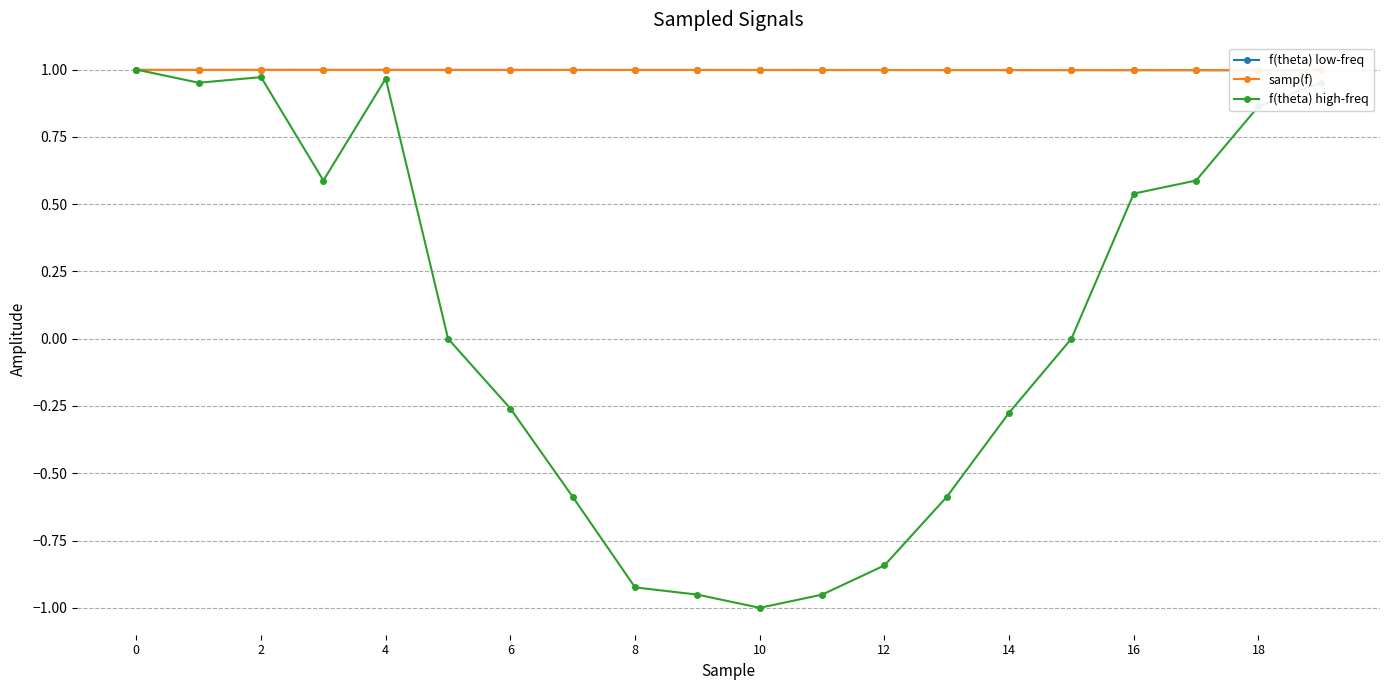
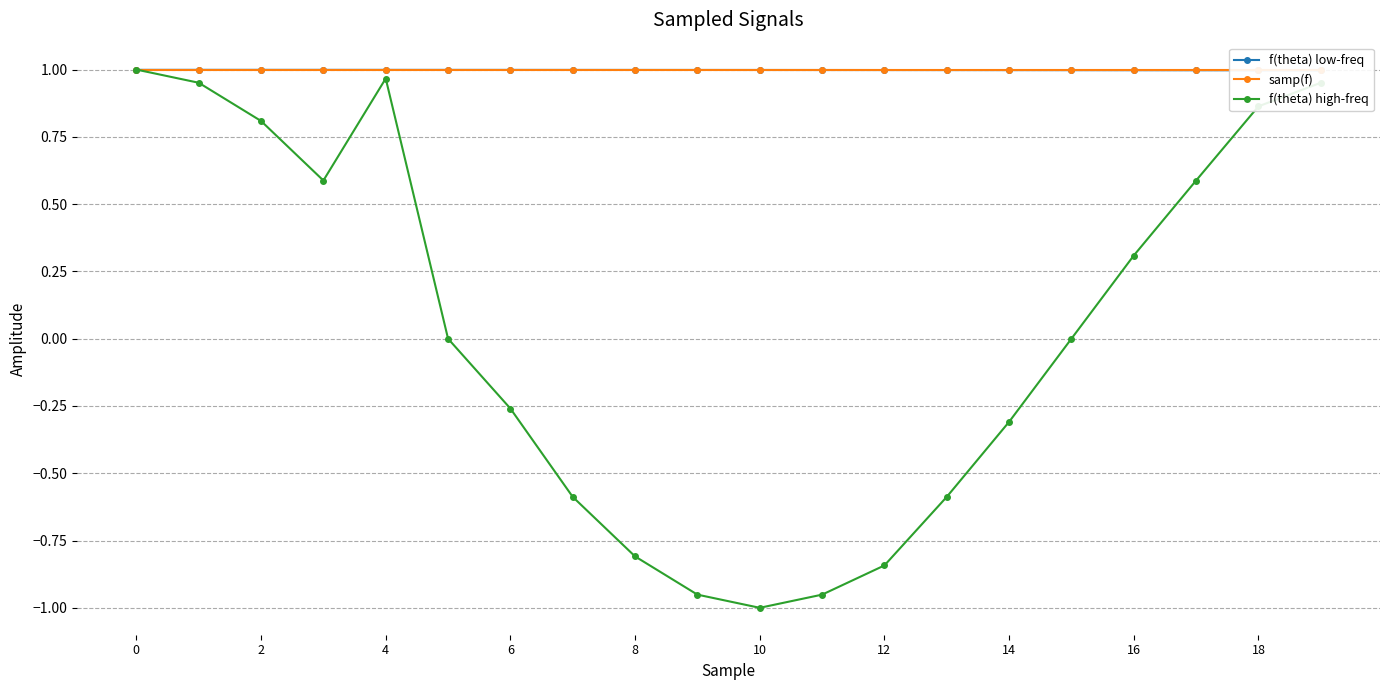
f(theta) high-freq, 2: 0.97 -> 0.81
f(theta) high-freq, 8: -0.92 -> -0.81
f(theta) high-freq, 14: -0.28 -> -0.31
f(theta) high-freq, 16: 0.54 -> 0.31
